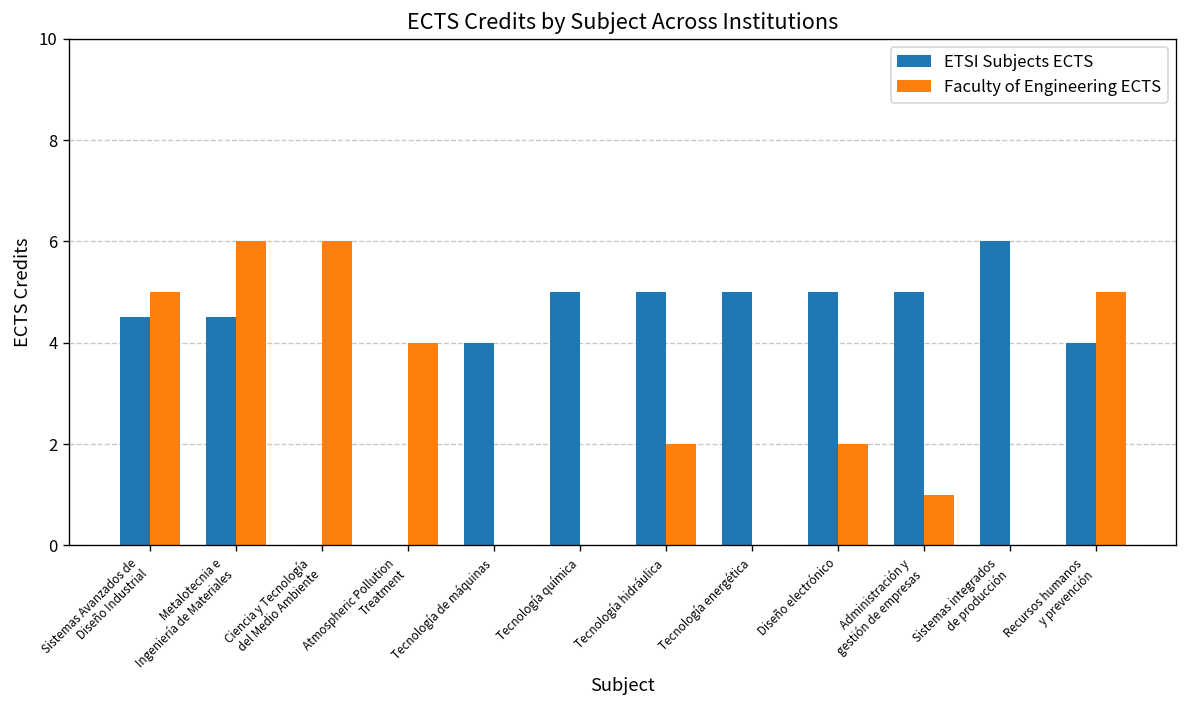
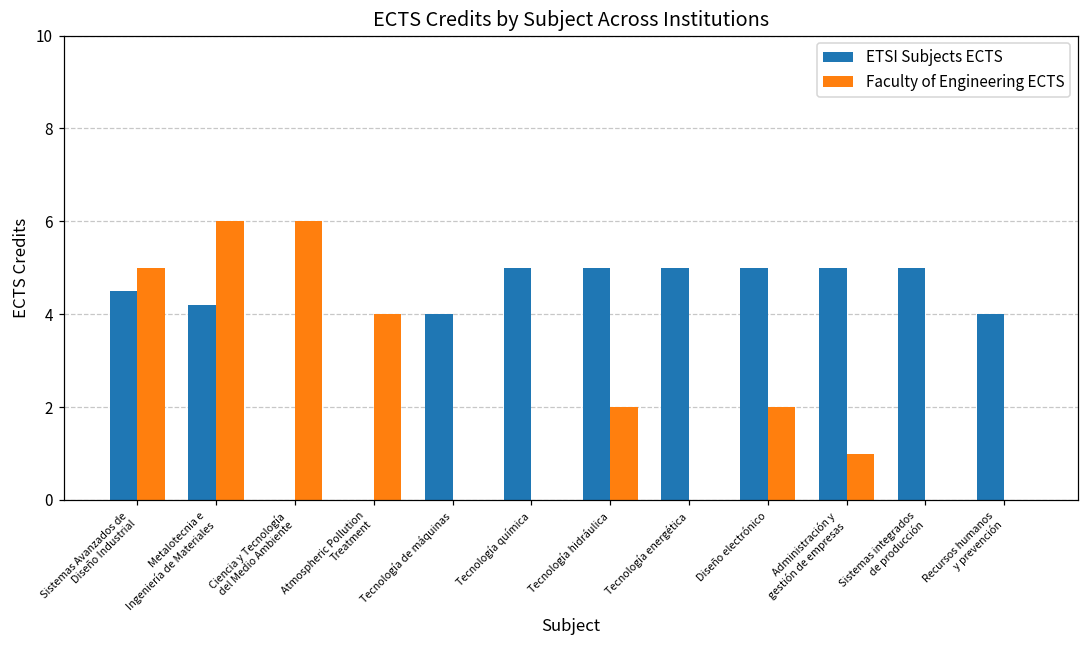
ETSI Subjects ECTS, Metalotecnia e Ingeniería de Materiales: 4.5 -> 4.2
ETSI Subjects ECTS, Sistemas integrados de producción: 6 -> 5
Faculty of Engineering ECTS, Recursos humanos y prevención: 5 -> 0
